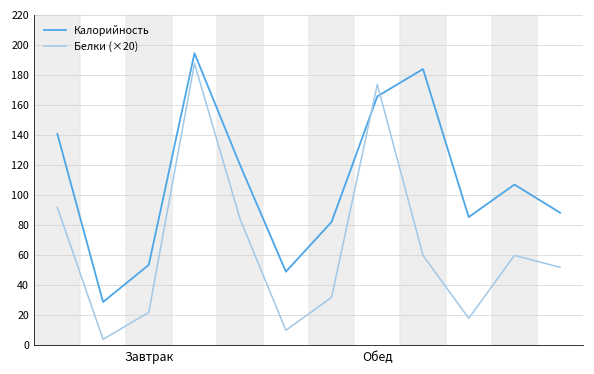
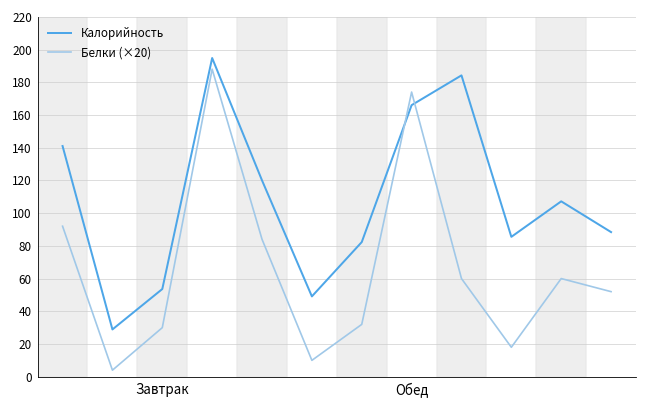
Белки (×20), Завтрак: 22 -> 30
